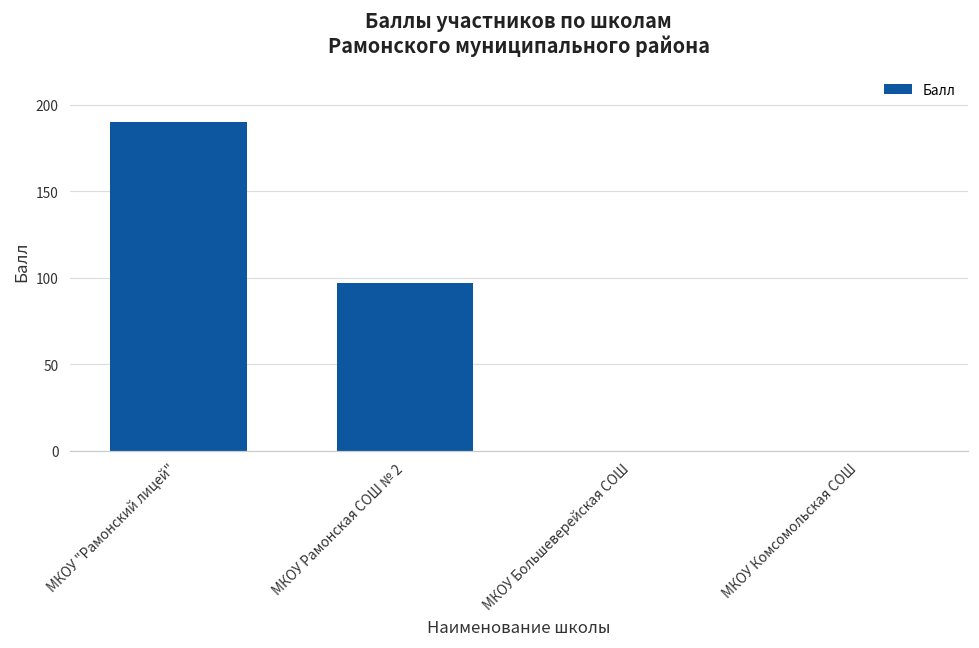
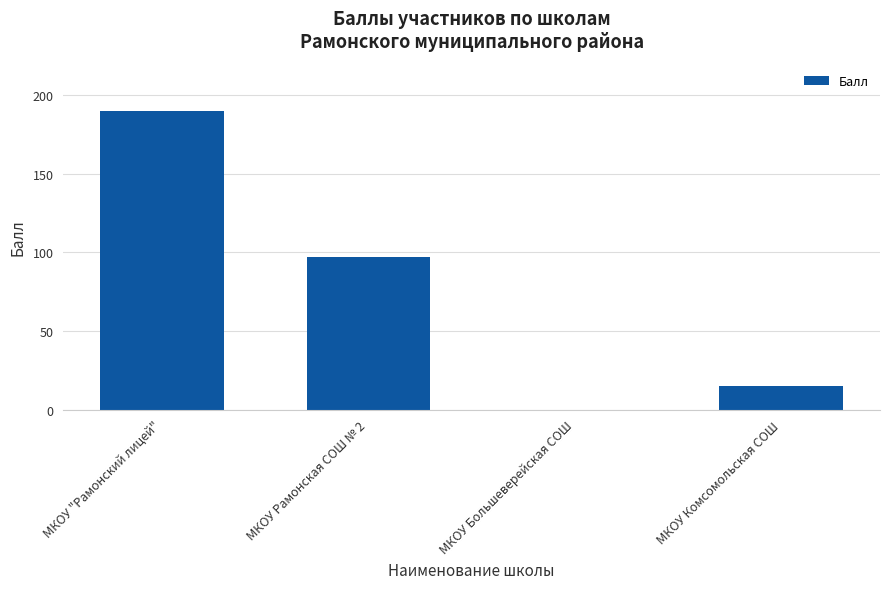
МКОУ Комсомольская СОШ: 0 -> 15
